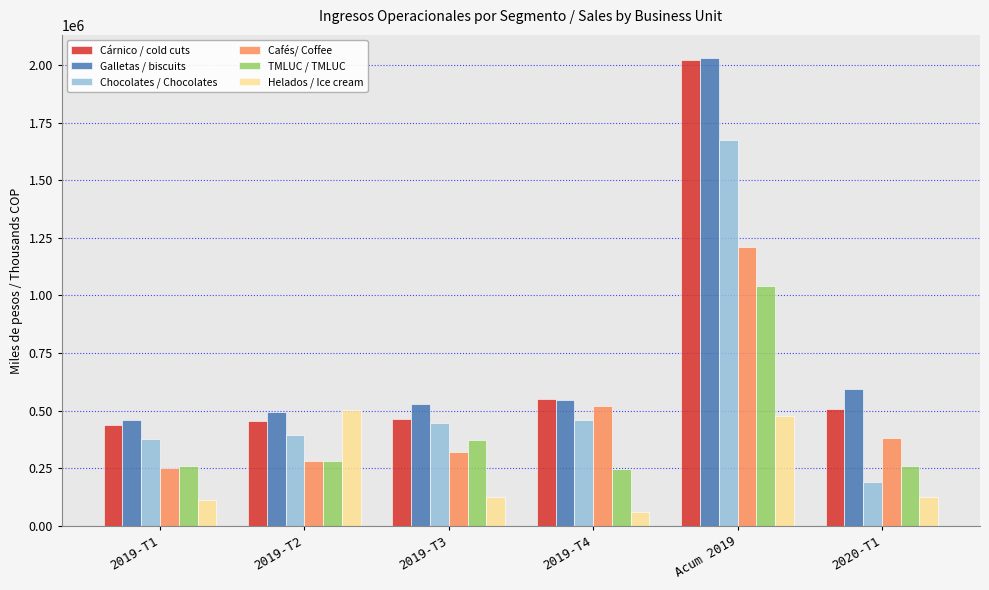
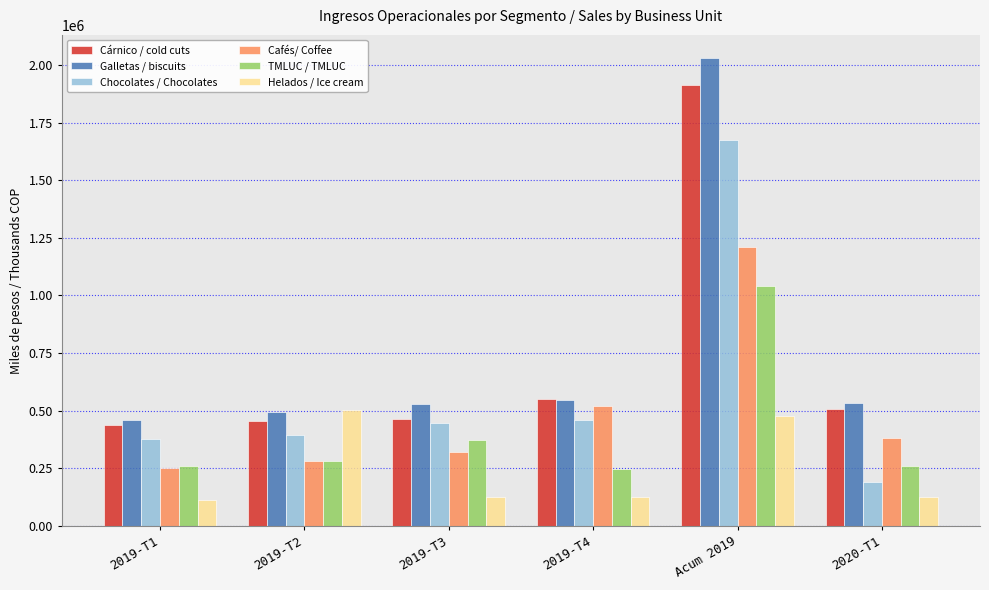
Helados / Ice cream, 2019-T4: 60000 -> 130000
Cárnico / cold cuts, Acum 2019: 2020000 -> 1910000
Galletas / biscuits, 2020-T1: 590000 -> 530000
